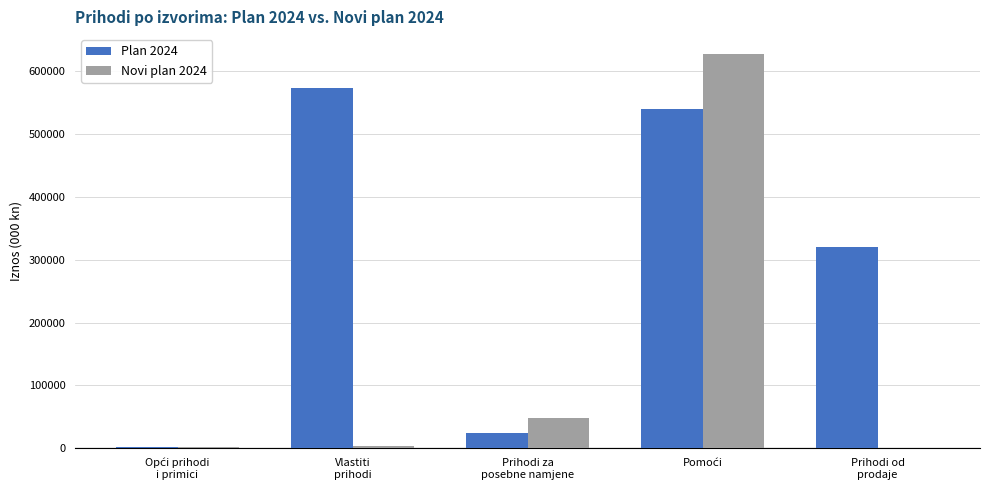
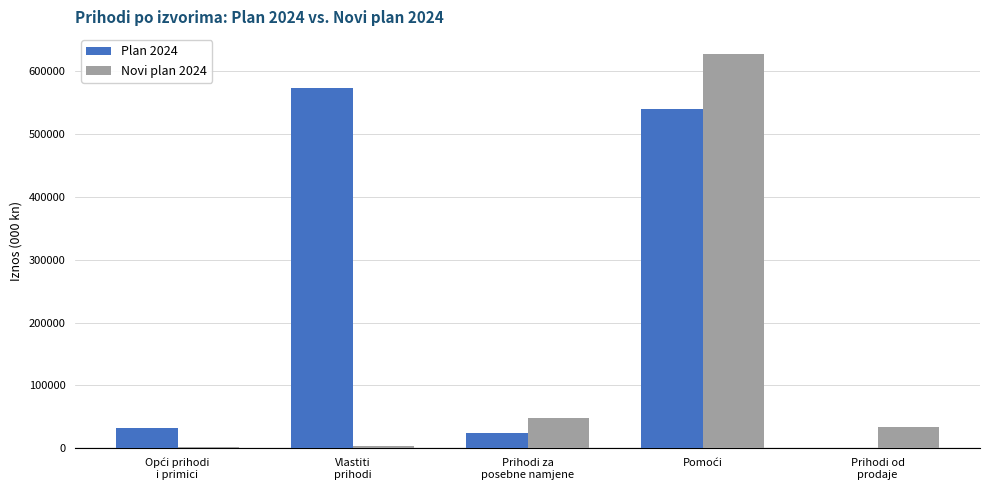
Plan 2024, Opći prihodi i primici: 0 -> 30000
Plan 2024, Prihodi od prodaje: 320000 -> 0
Novi plan 2024, Prihodi od prodaje: 0 -> 30000
